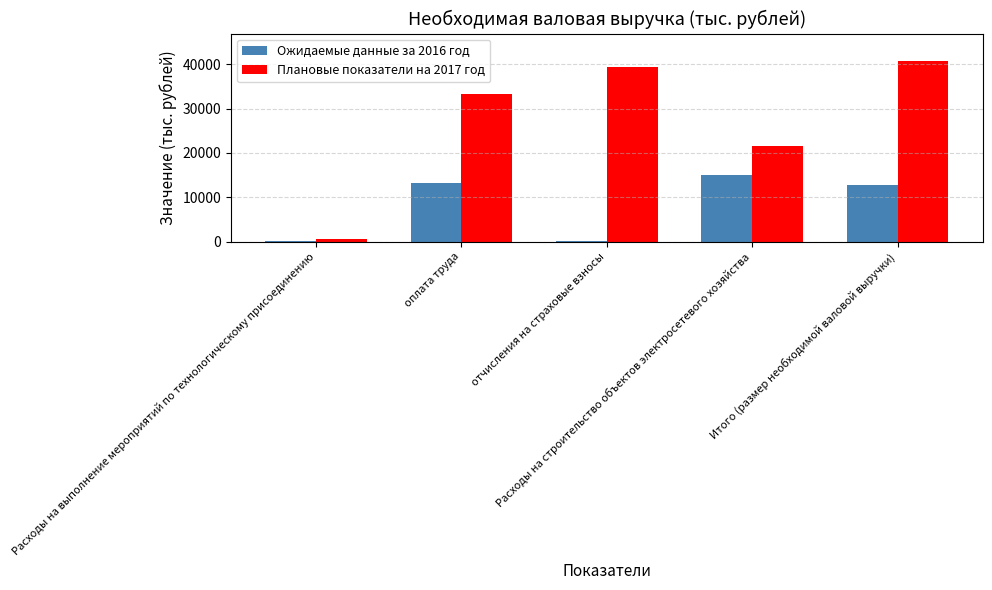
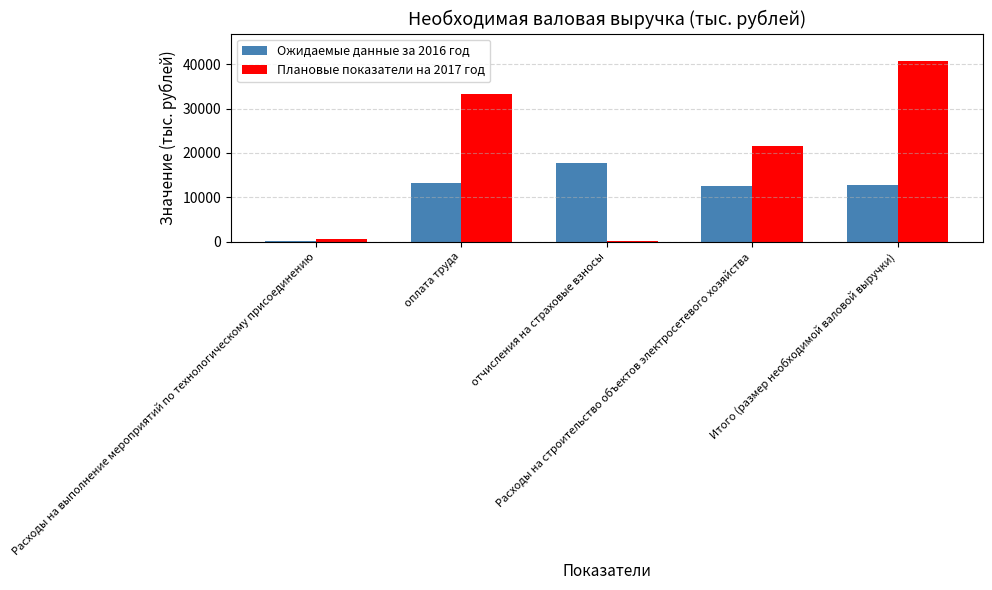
Ожидаемые данные за 2016 год, отчисления на страховые взносы: 0 -> 18000
Плановые показатели на 2017 год, отчисления на страховые взносы: 39000 -> 0
Ожидаемые данные за 2016 год, Расходы на строительство объектов электросетевого хозяйства: 15000 -> 13000
